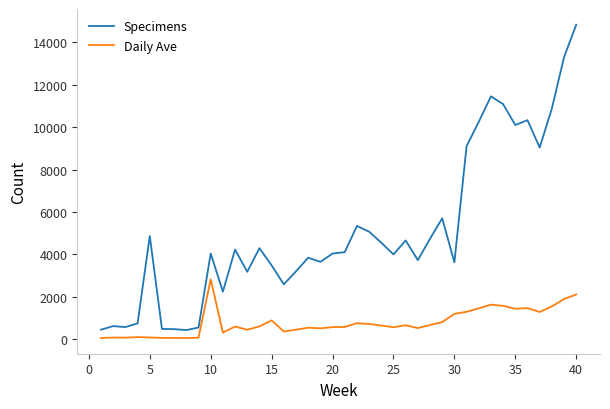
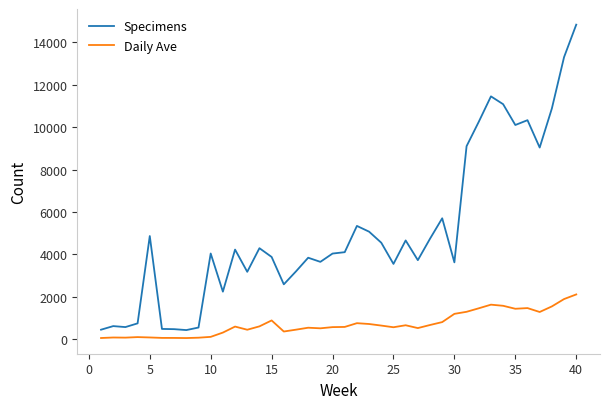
Daily Ave, 10: 2800 -> 100
Specimens, 15: 3500 -> 3900
Specimens, 25: 4000 -> 3600
